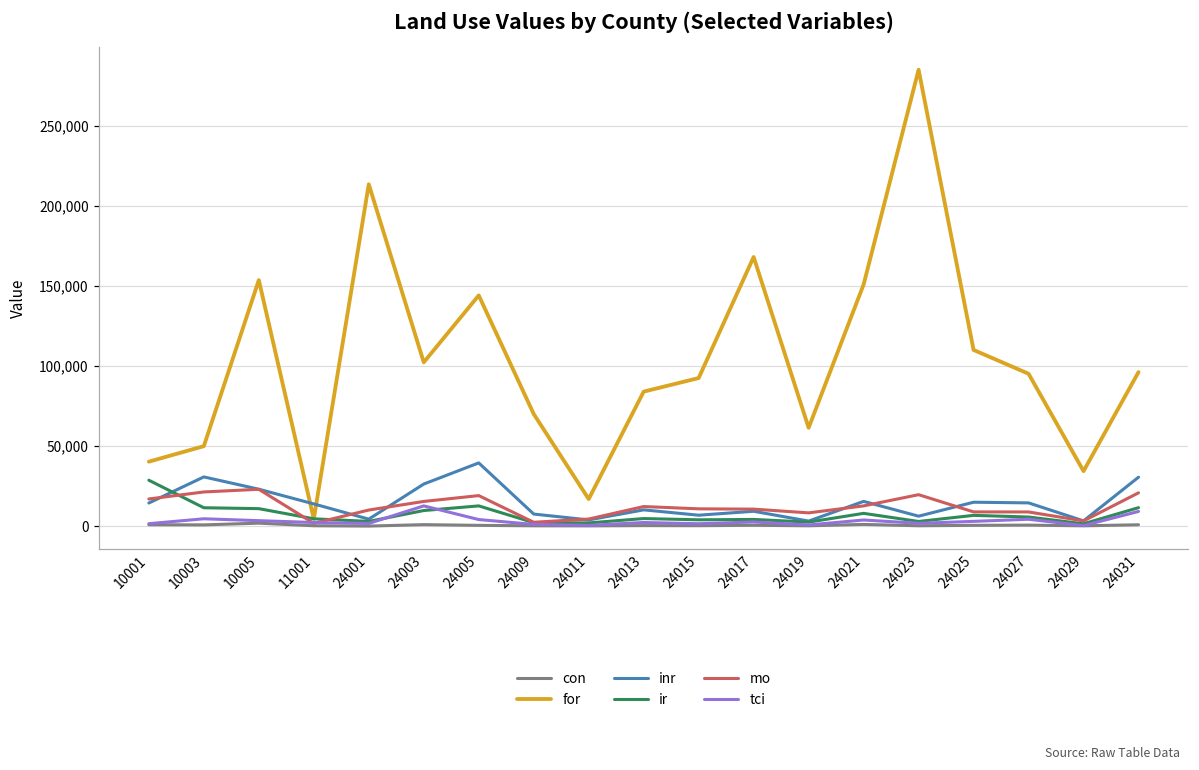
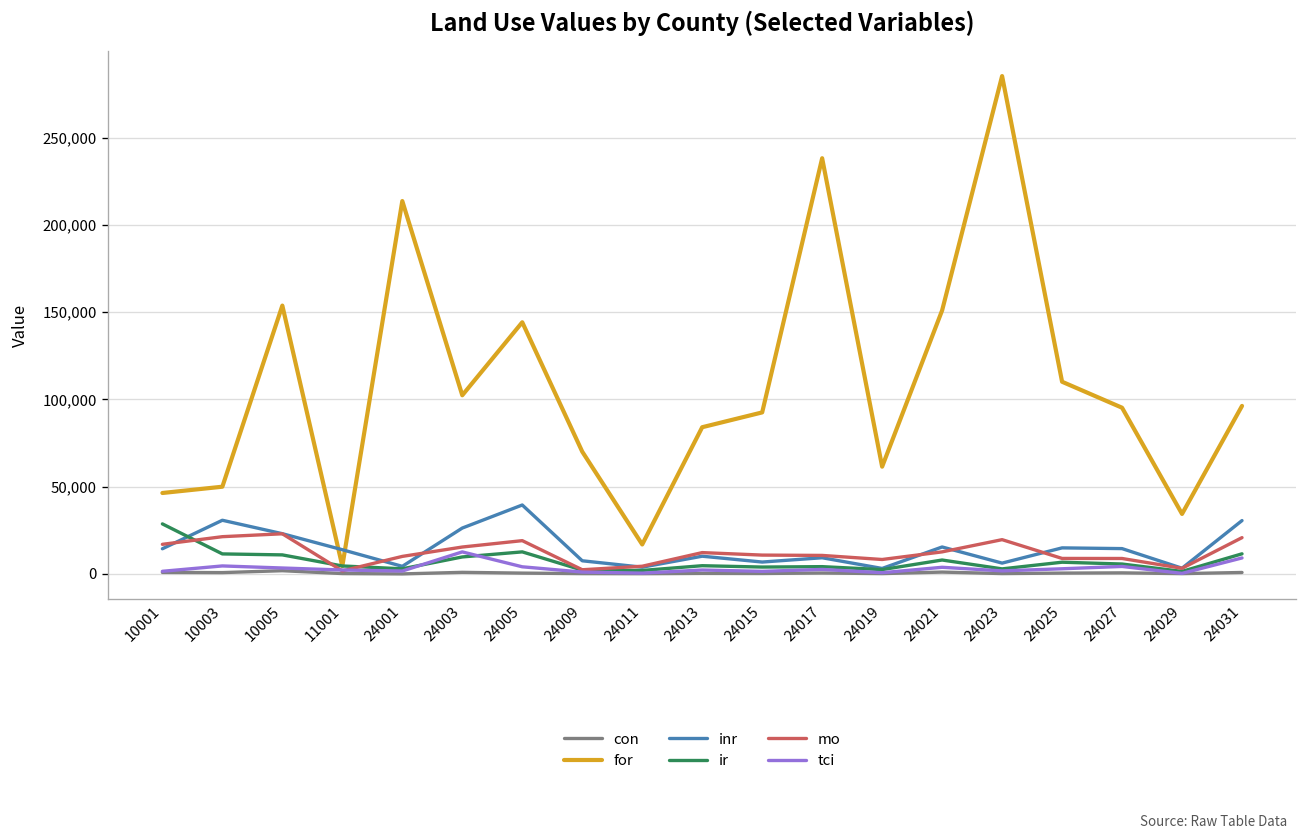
for, 10001: 40,000 -> 46,000
for, 24017: 168,000 -> 238,000
